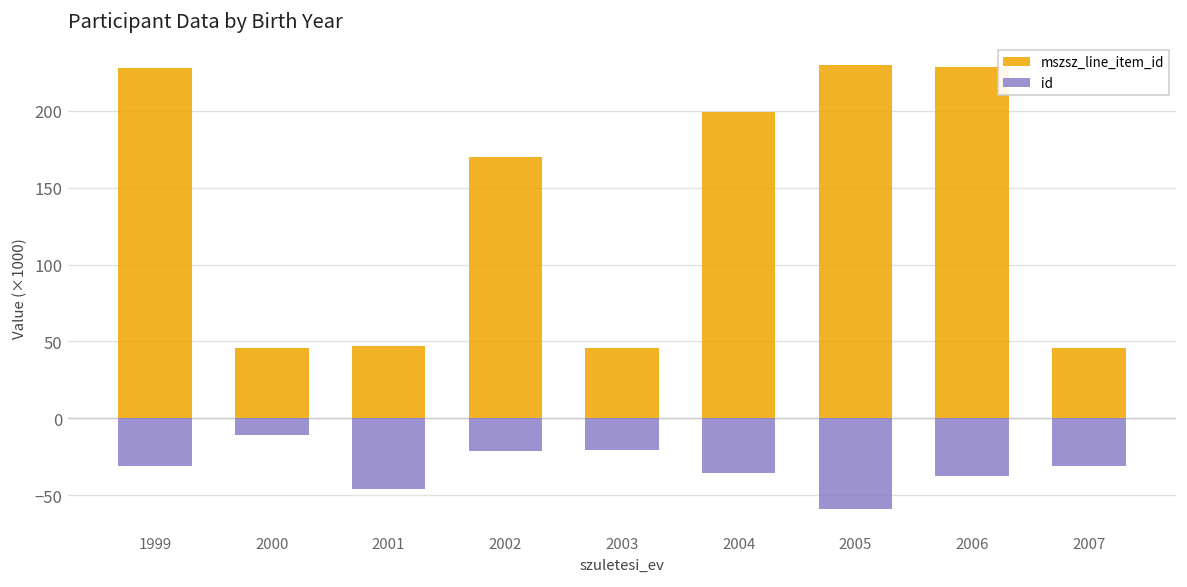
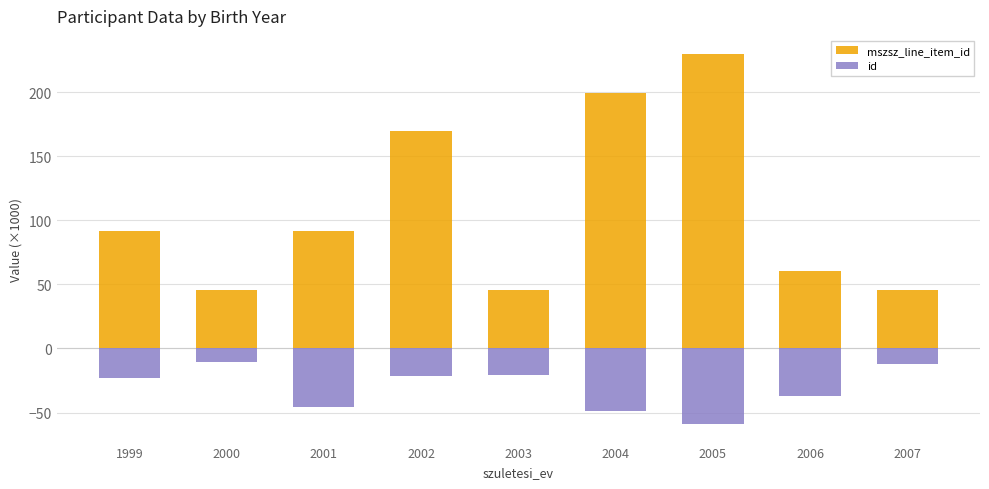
mszsz_line_item_id, 1999: 228 -> 92
id, 1999: -31 -> -23
mszsz_line_item_id, 2001: 47 -> 92
id, 2004: -35 -> -48
mszsz_line_item_id, 2006: 228 -> 61
id, 2007: -31 -> -13
